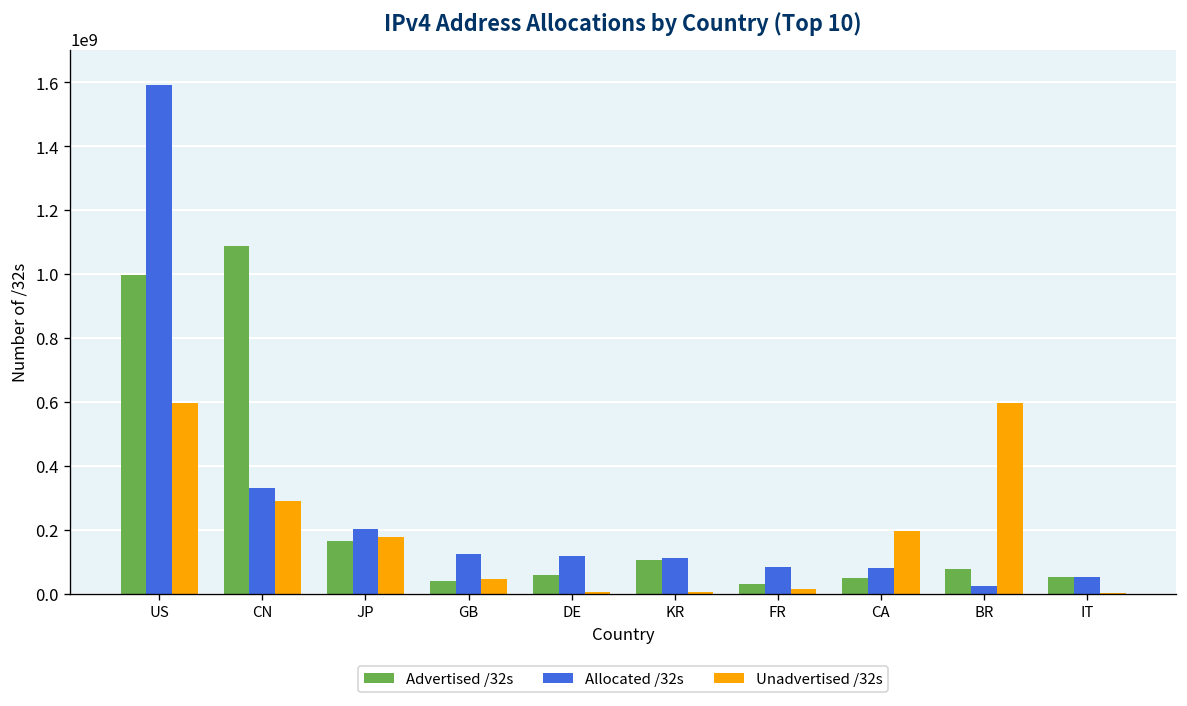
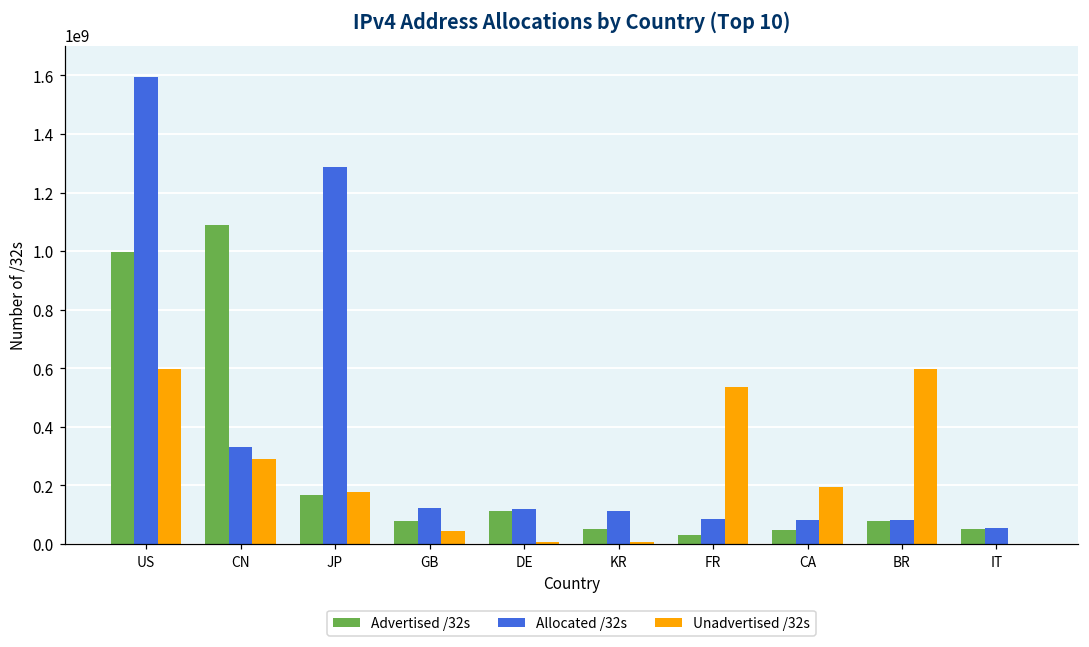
Allocated /32s, JP: 200000000 -> 1290000000
Advertised /32s, GB: 40000000 -> 80000000
Advertised /32s, DE: 60000000 -> 110000000
Advertised /32s, KR: 110000000 -> 50000000
Unadvertised /32s, FR: 10000000 -> 530000000
Allocated /32s, BR: 20000000 -> 80000000
